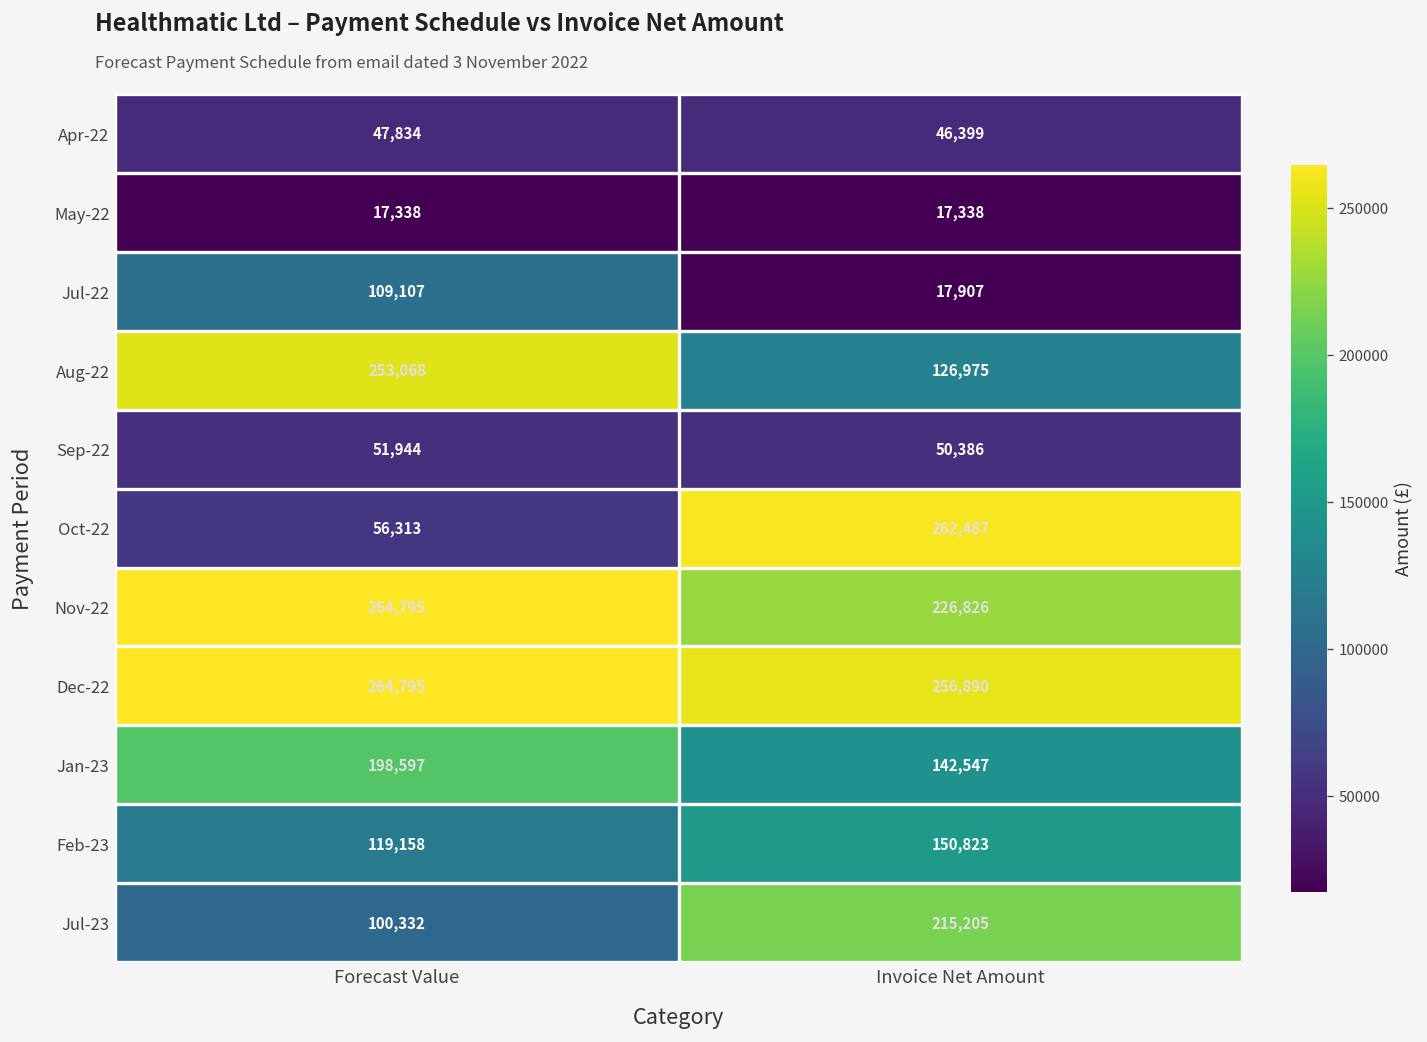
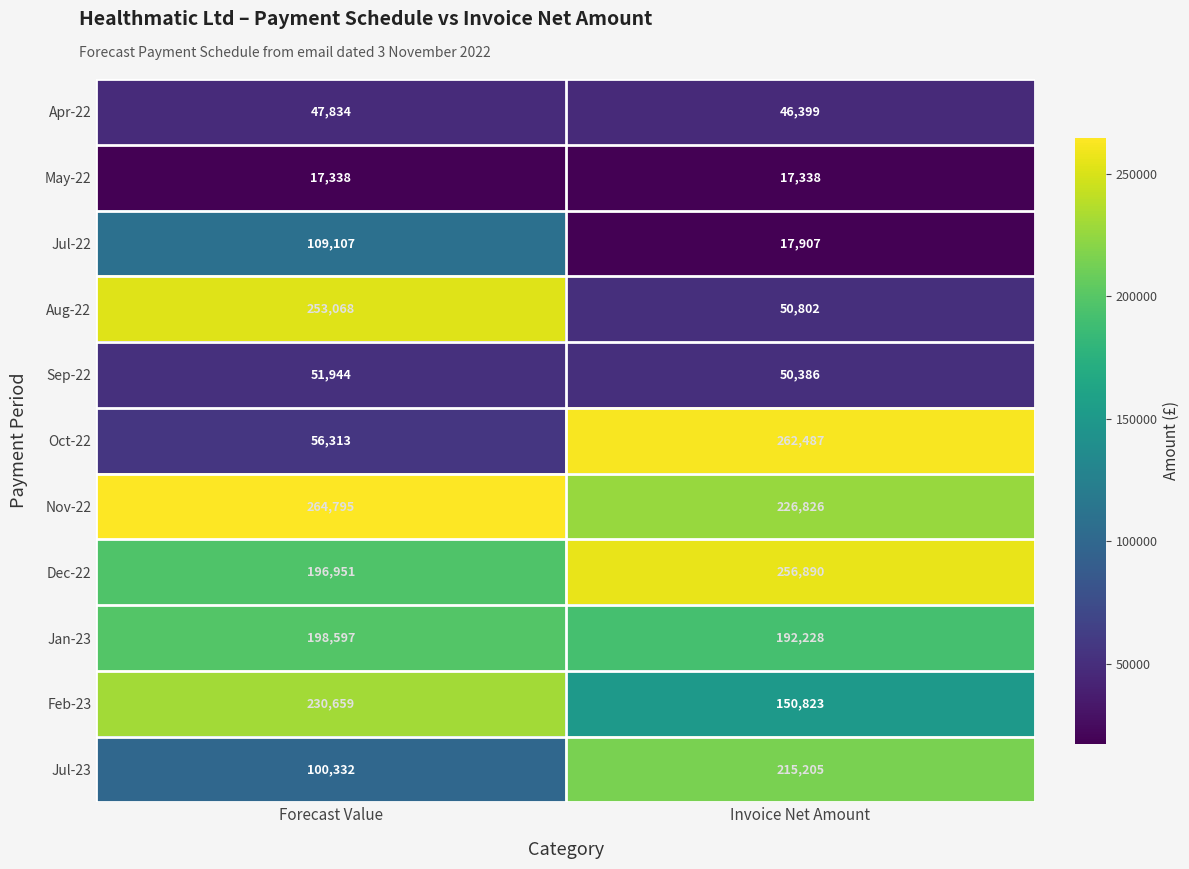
Aug-22, Invoice Net Amount: 126,975 -> 50,802
Dec-22, Forecast Value: 264,795 -> 196,951
Jan-23, Invoice Net Amount: 142,547 -> 192,228
Feb-23, Forecast Value: 119,158 -> 230,659
